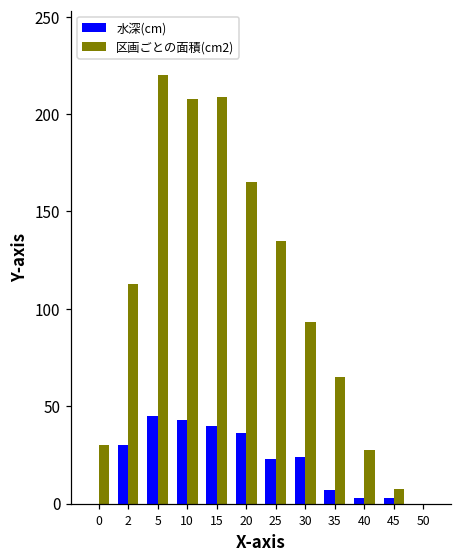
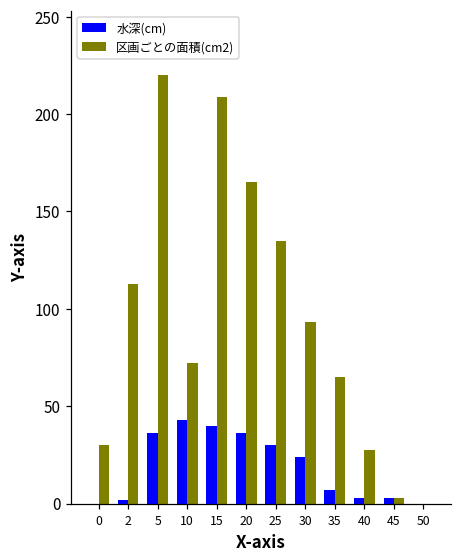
水深(cm), 2: 30 -> 2
水深(cm), 5: 45 -> 36
区画ごとの面積(cm2), 10: 208 -> 72
水深(cm), 25: 23 -> 30
区画ごとの面積(cm2), 45: 8 -> 3
